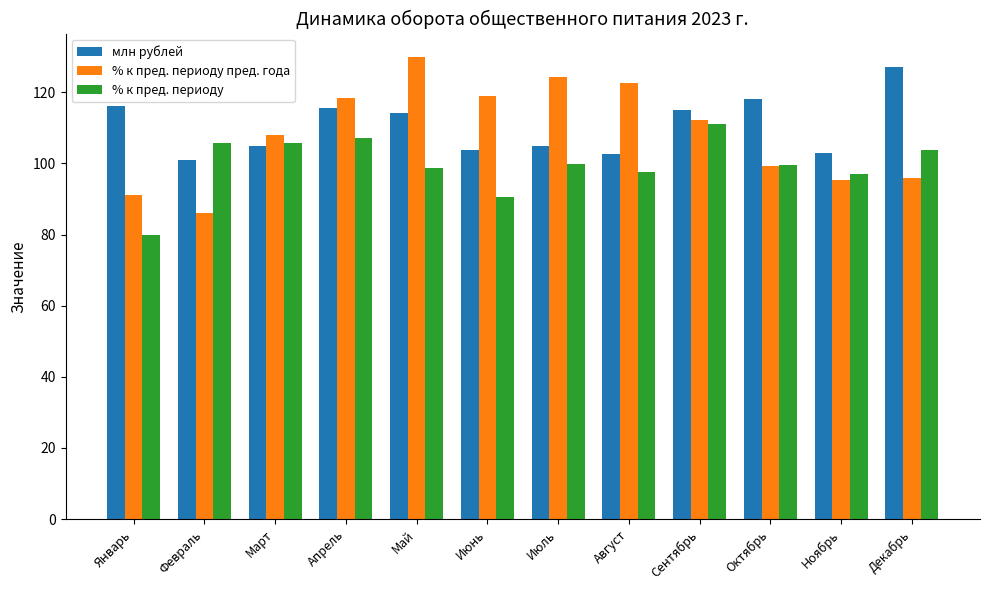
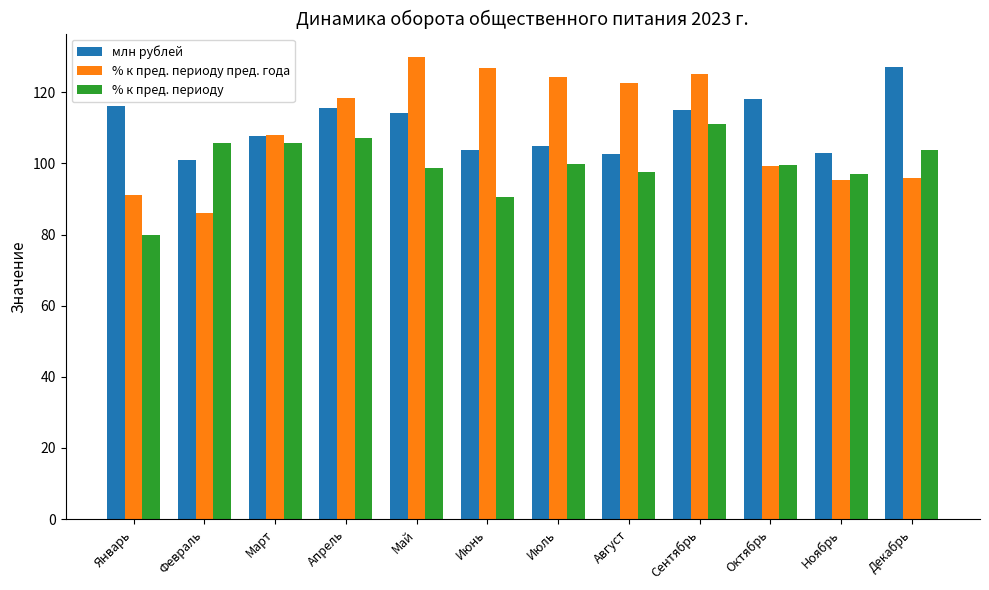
млн рублей, Март: 105 -> 108
% к пред. периоду пред. года, Июнь: 119 -> 127
% к пред. периоду пред. года, Сентябрь: 112 -> 125
